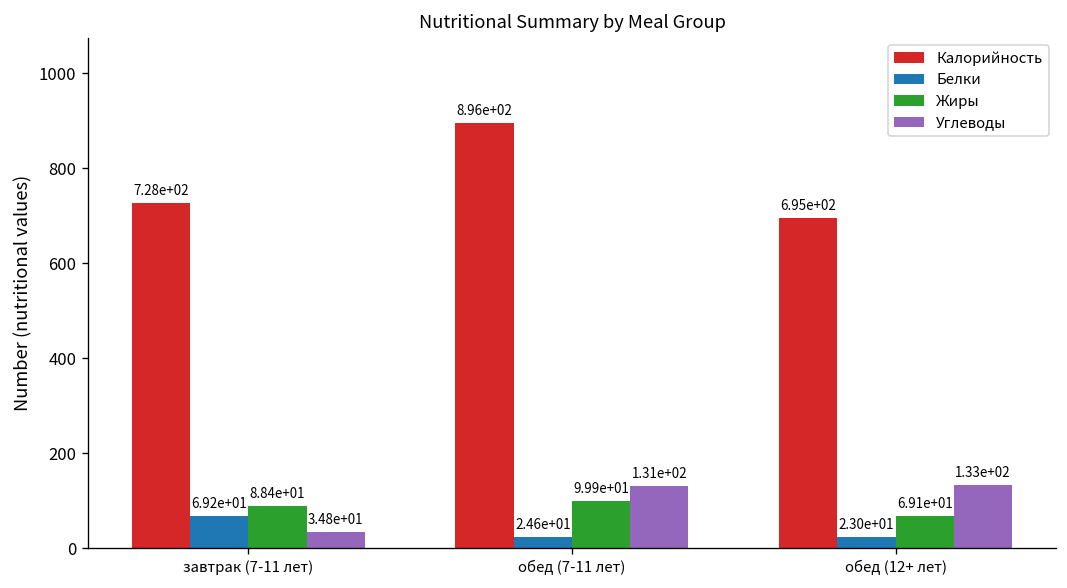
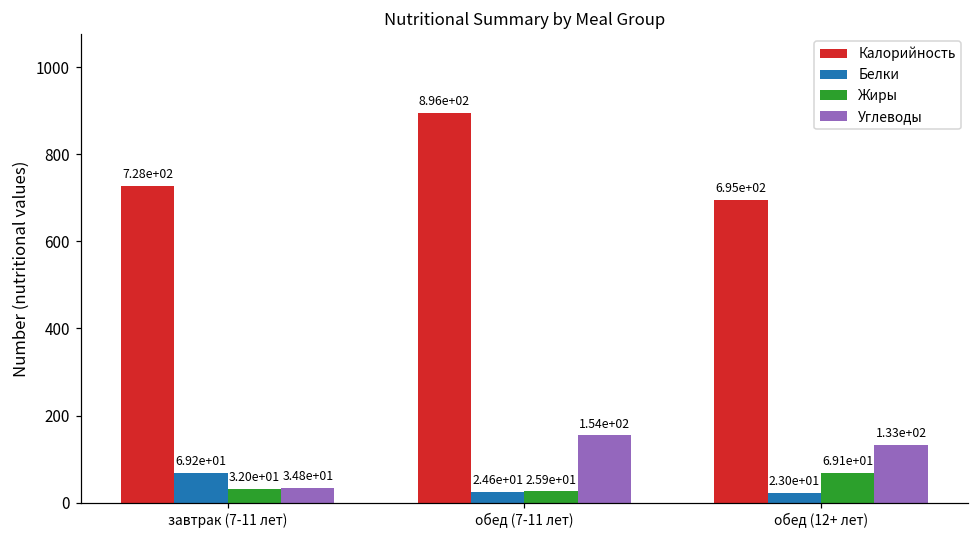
Жиры, завтрак (7-11 лет): 8.84e+01 -> 3.20e+01
Жиры, обед (7-11 лет): 9.99e+01 -> 2.59e+01
Углеводы, обед (7-11 лет): 1.31e+02 -> 1.54e+02
